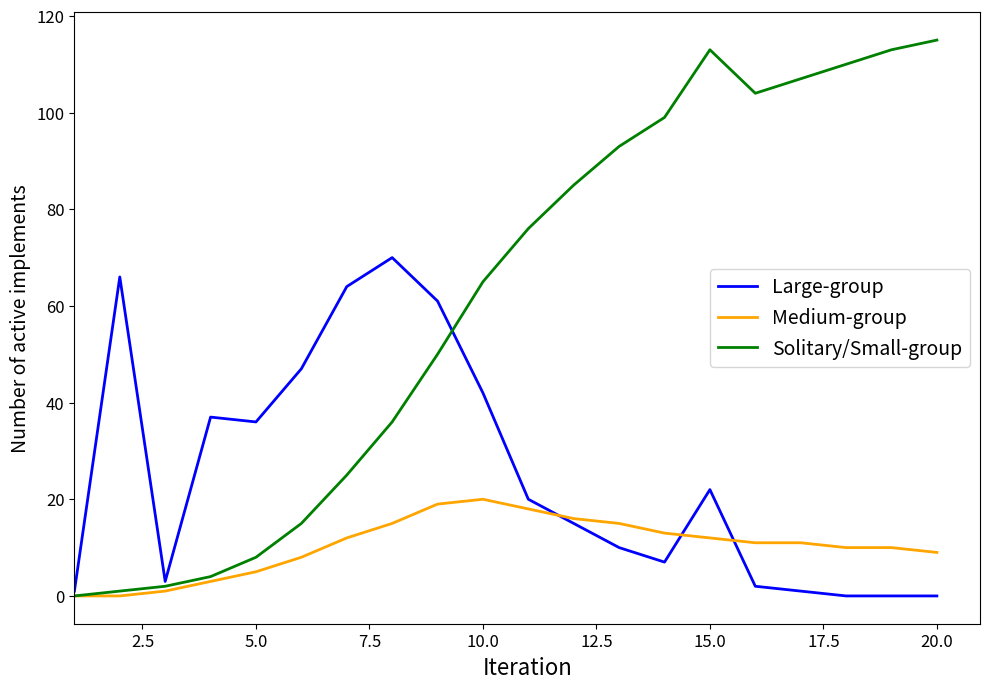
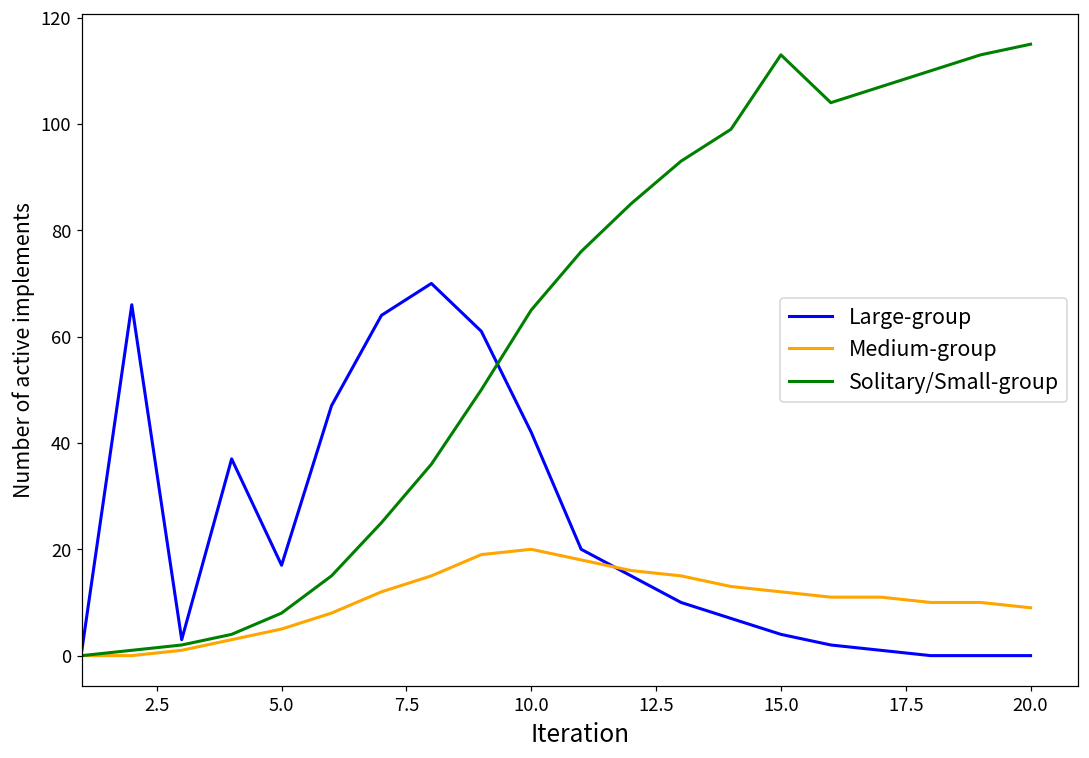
Large-group, 5.0: 36 -> 17
Large-group, 15.0: 22 -> 4
